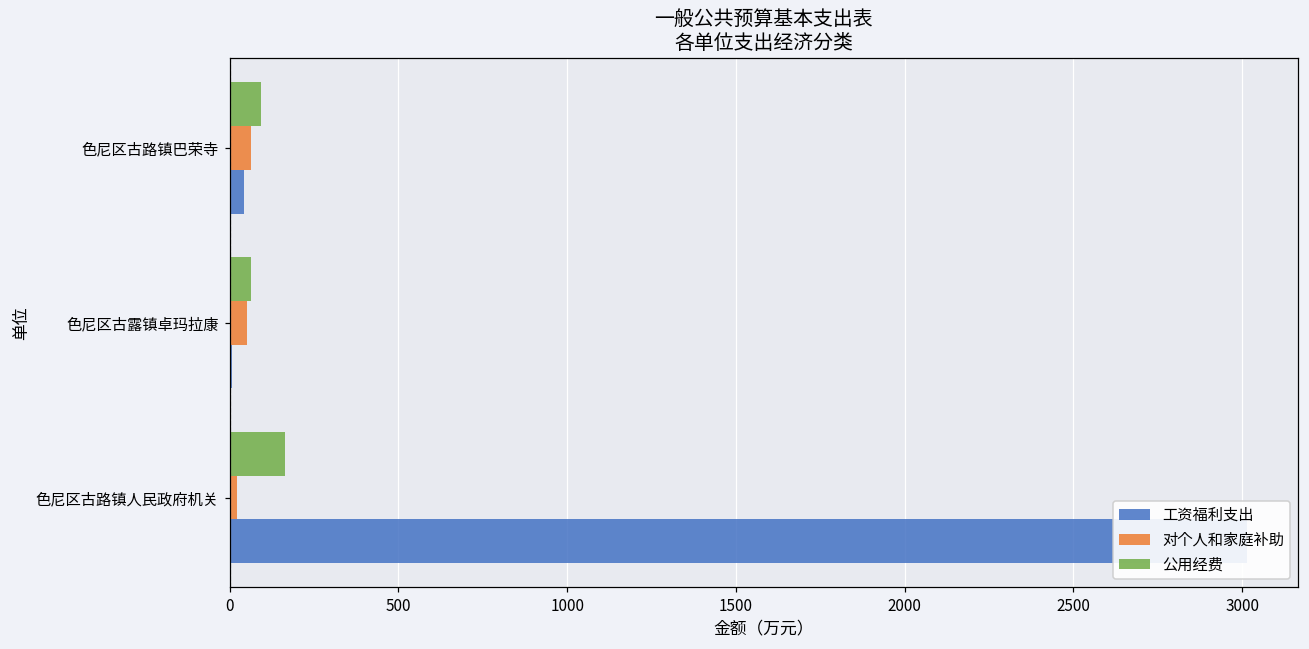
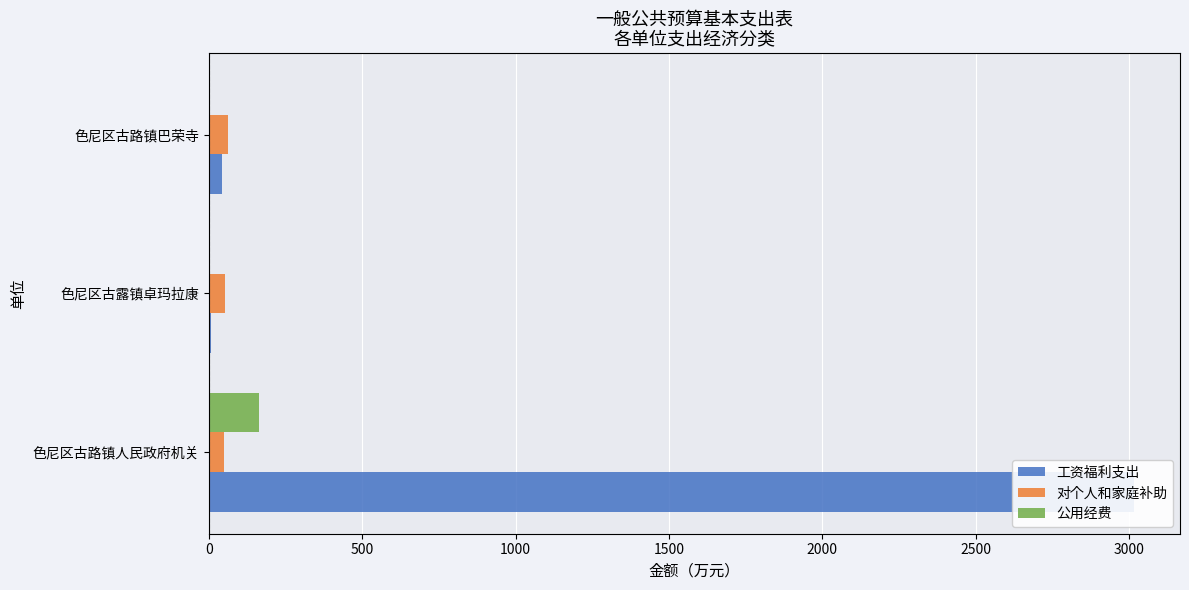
公用经费, 色尼区古路镇巴荣寺: 90 -> 0
公用经费, 色尼区古露镇卓玛拉康: 60 -> 0
对个人和家庭补助, 色尼区古路镇人民政府机关: 20 -> 50
